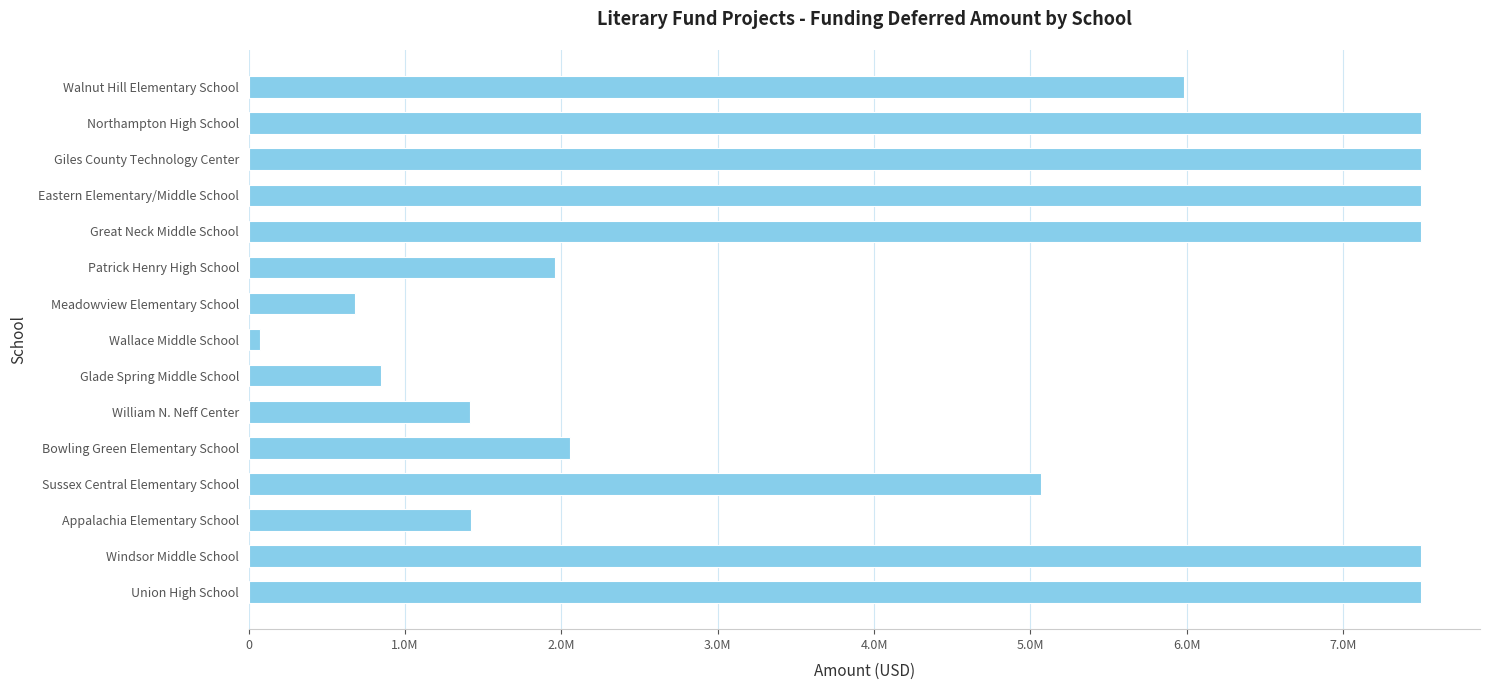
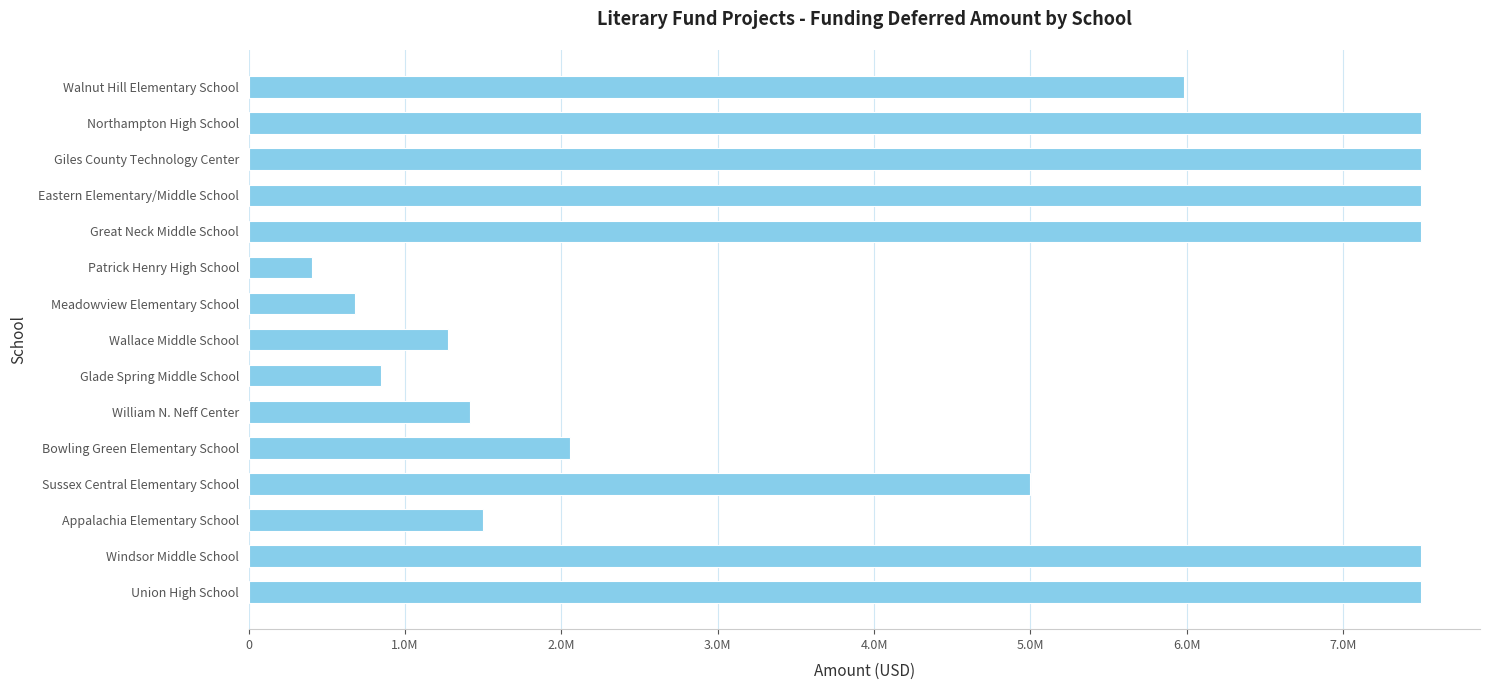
Patrick Henry High School: 1960000 -> 400000
Wallace Middle School: 70000 -> 1270000
Sussex Central Elementary School: 5070000 -> 5000000
Appalachia Elementary School: 1420000 -> 1500000
